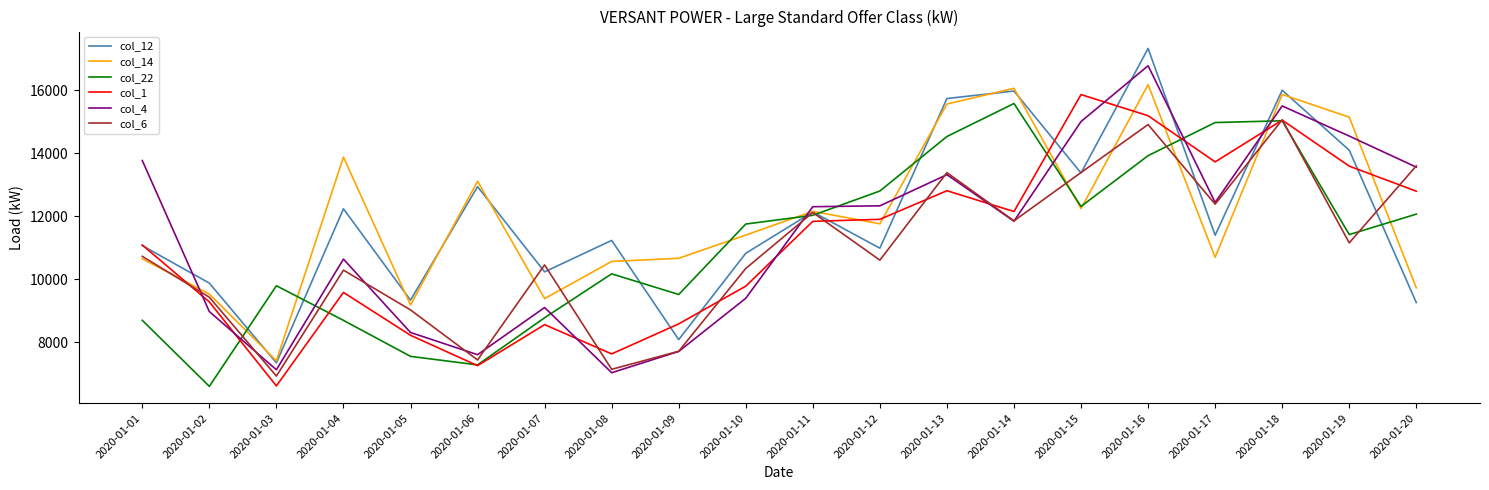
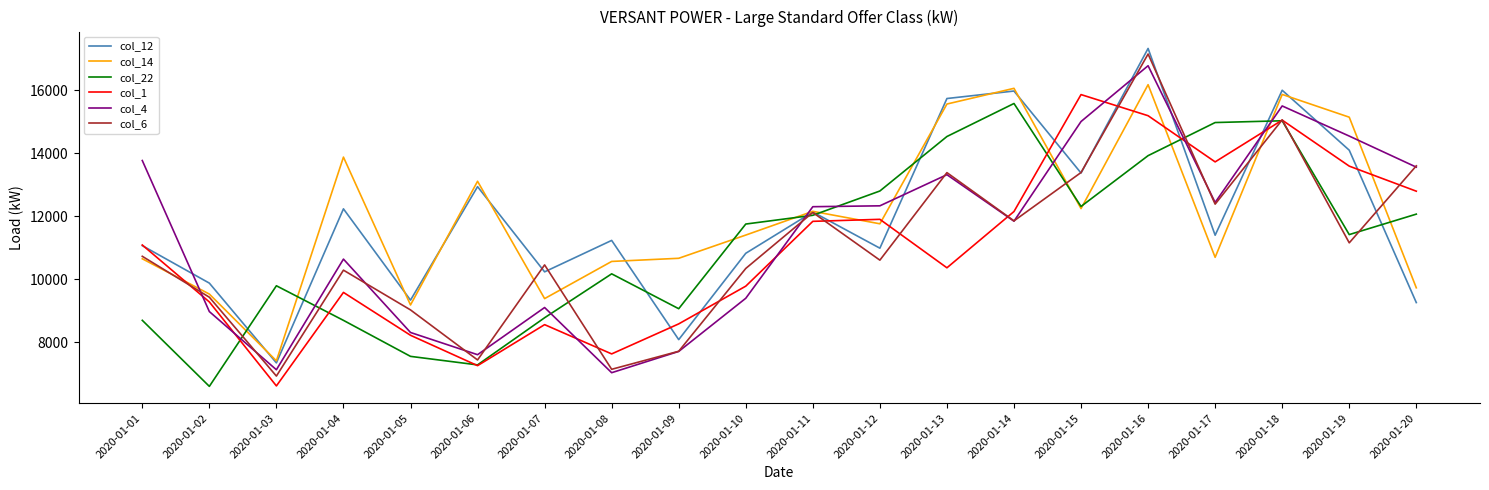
col_22, 2020-01-09: 9500 -> 9100
col_1, 2020-01-13: 12800 -> 10400
col_6, 2020-01-16: 14900 -> 17200
